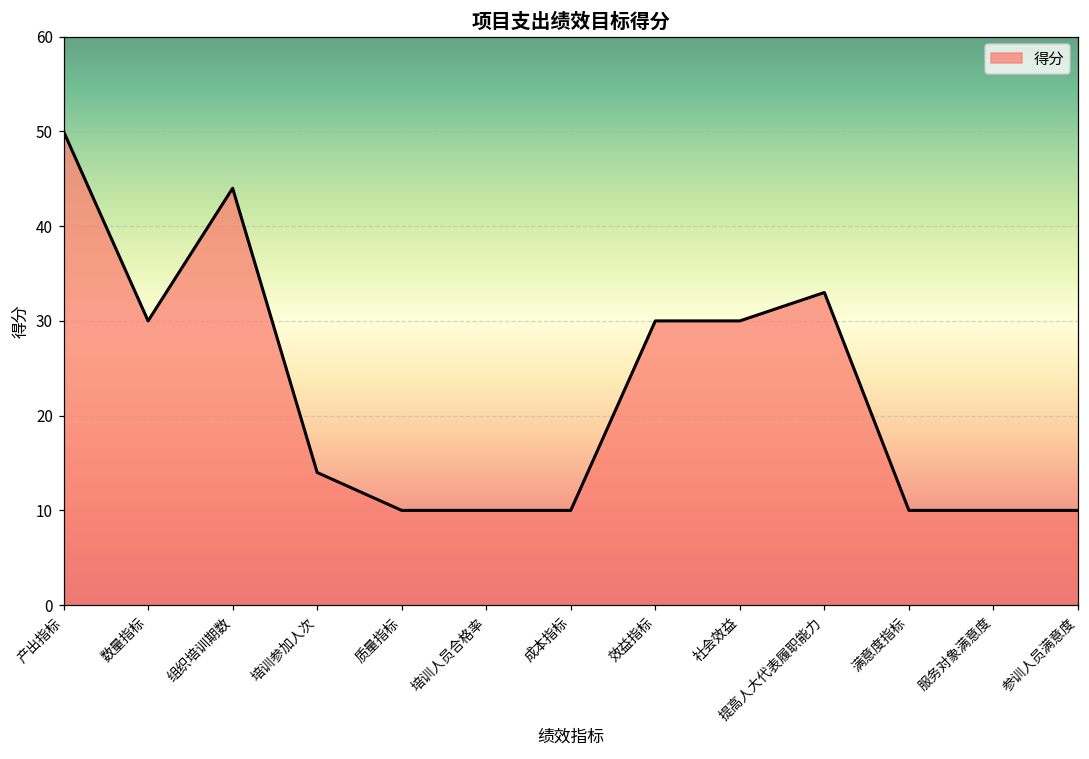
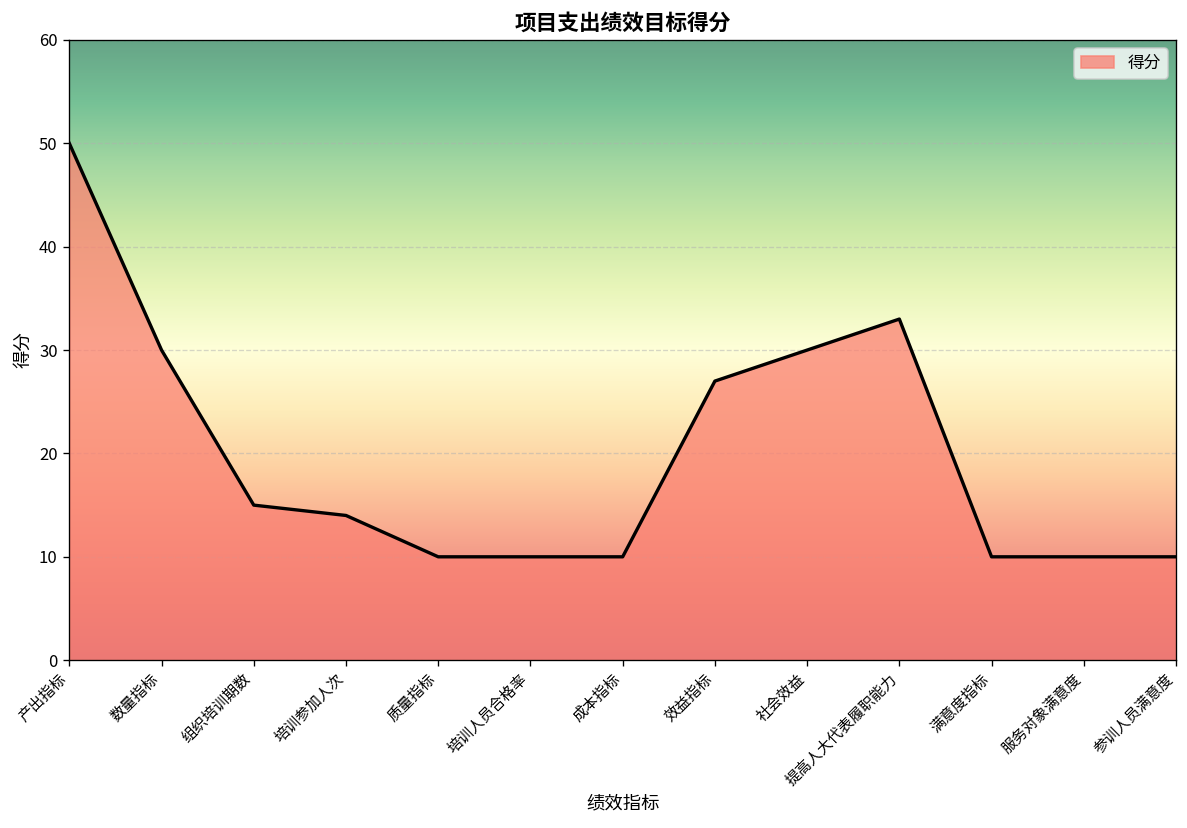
组织培训期数: 44 -> 15
效益指标: 30 -> 27
